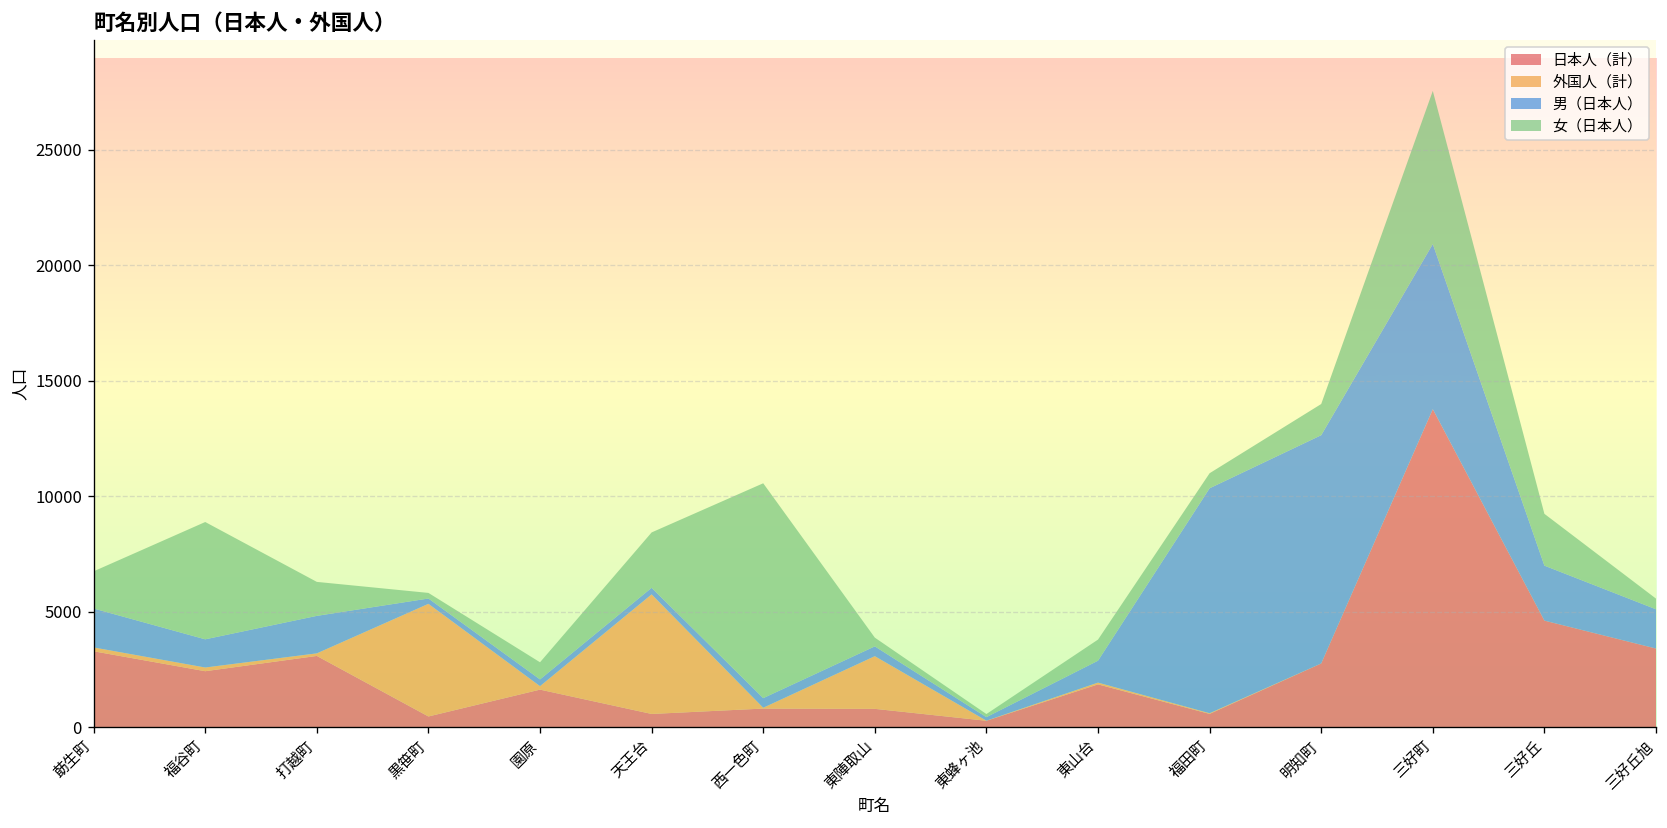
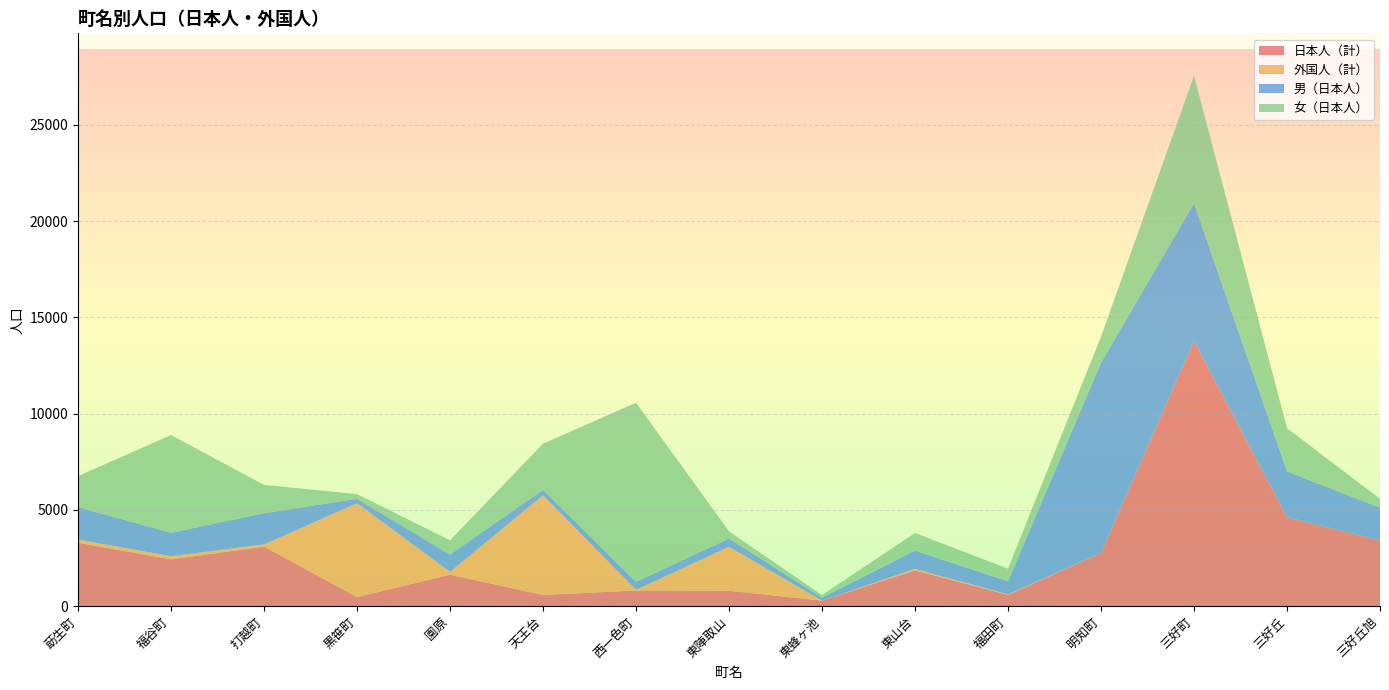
男（日本人）, 園原: 300 -> 900
男（日本人）, 福田町: 9700 -> 700
